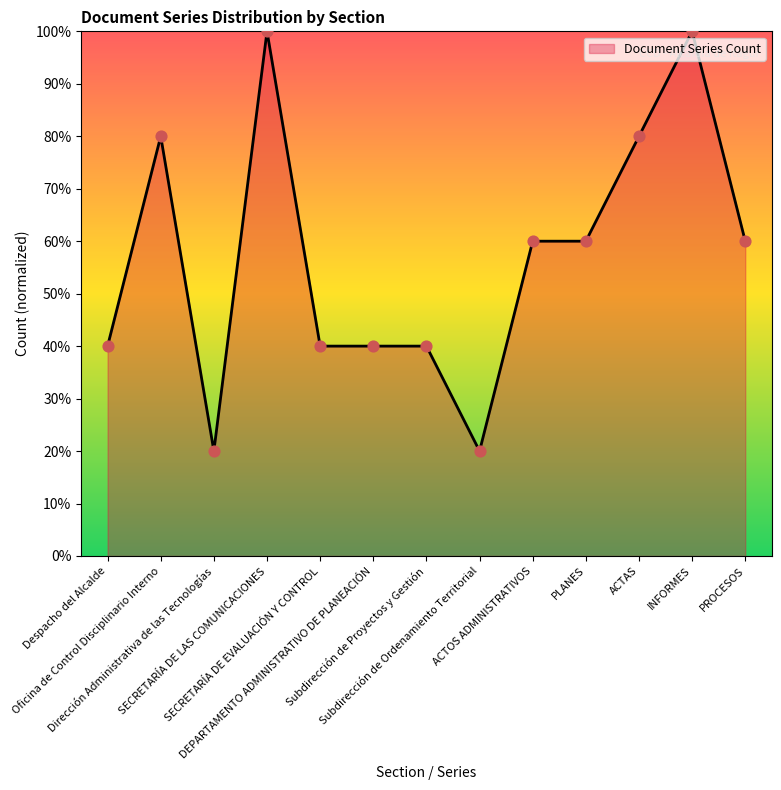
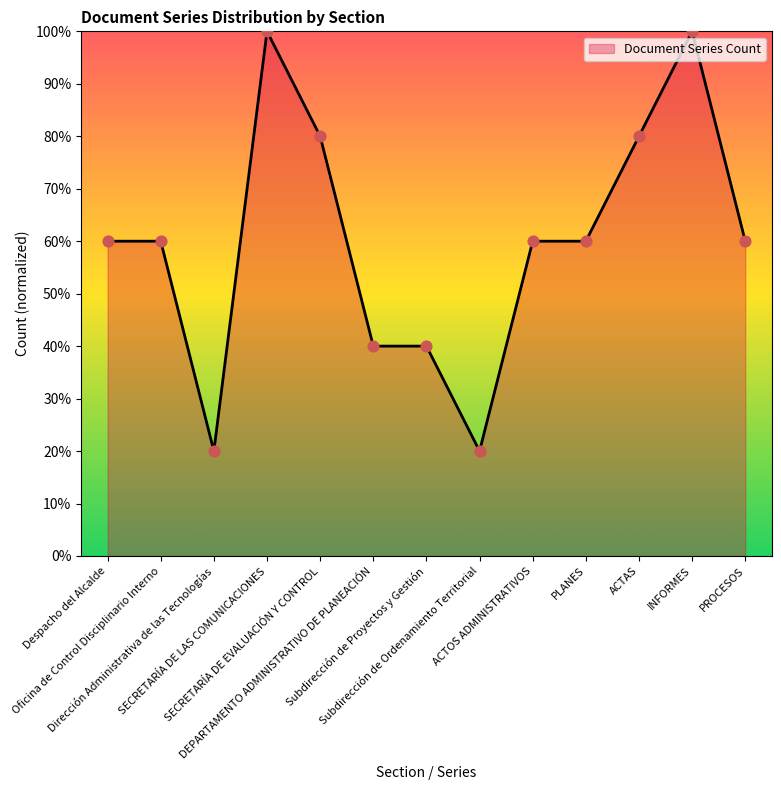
Despacho del Alcalde: 40% -> 60%
Oficina de Control Disciplinario Interno: 80% -> 60%
SECRETARÍA DE EVALUACIÓN Y CONTROL: 40% -> 80%
